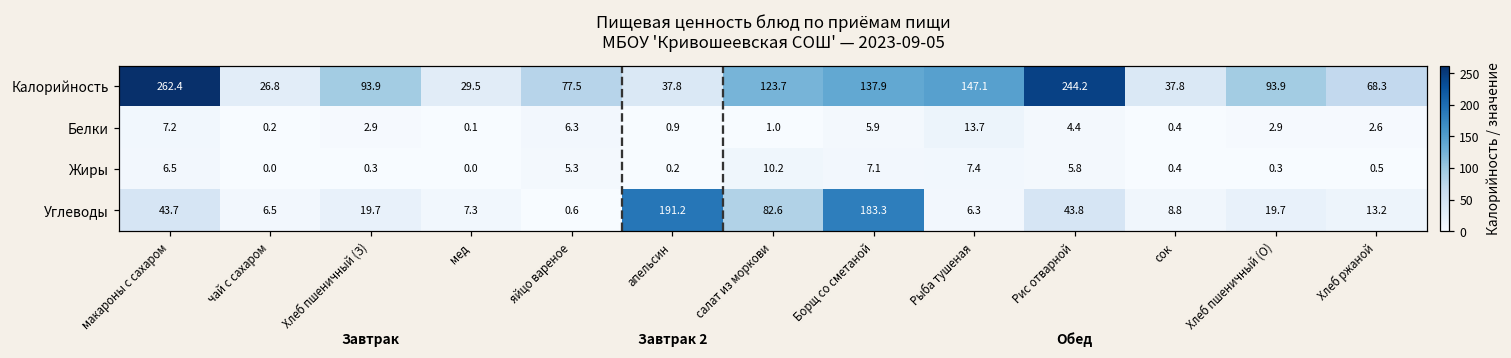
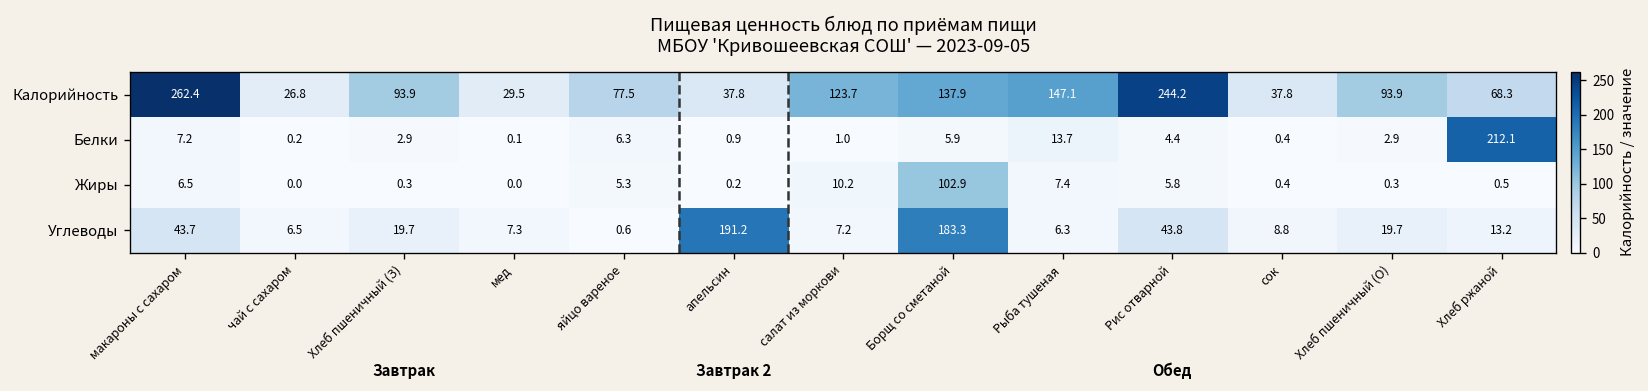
Белки, Хлеб ржаной: 2.6 -> 212.1
Жиры, Борщ со сметаной: 7.1 -> 102.9
Углеводы, салат из моркови: 82.6 -> 7.2
